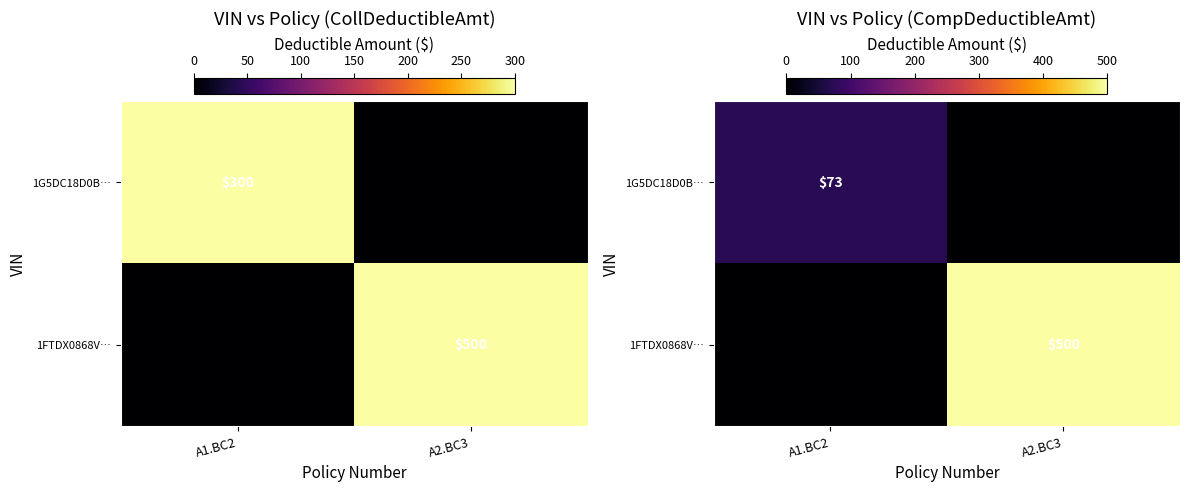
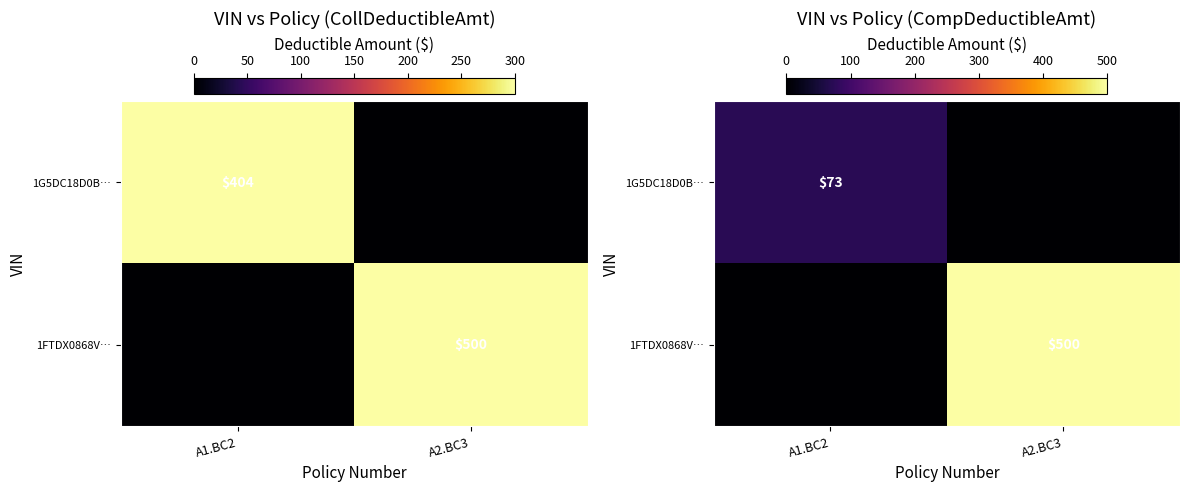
VIN vs Policy (CollDeductibleAmt), 1G5DC18D0B…, A1.BC2: $300 -> $404
